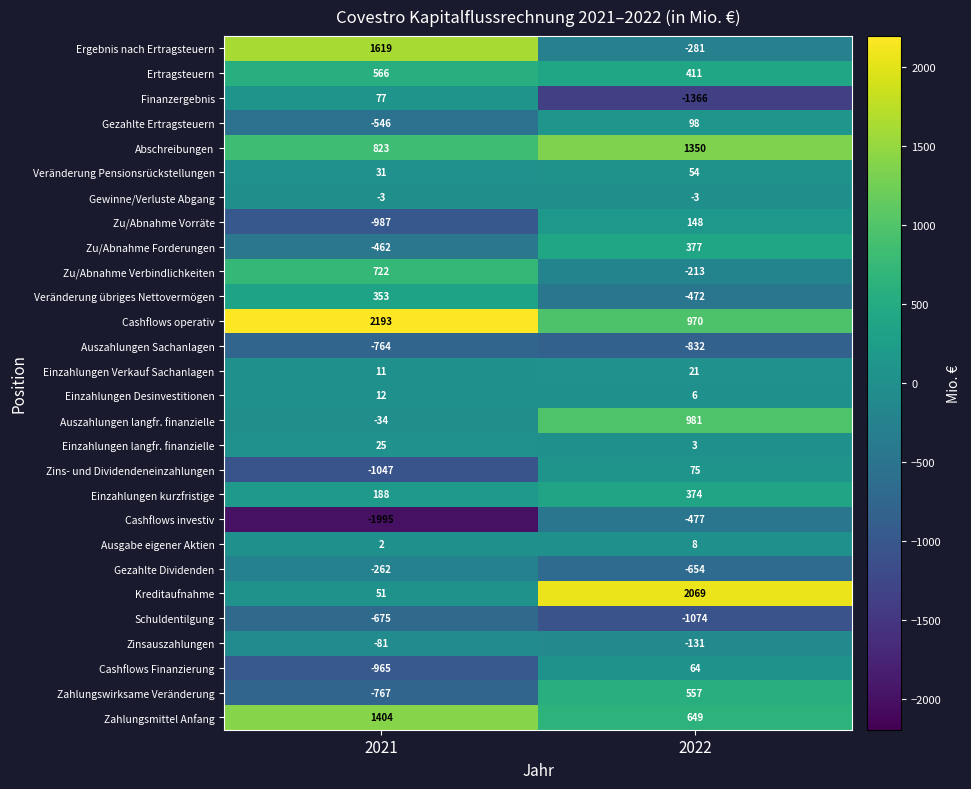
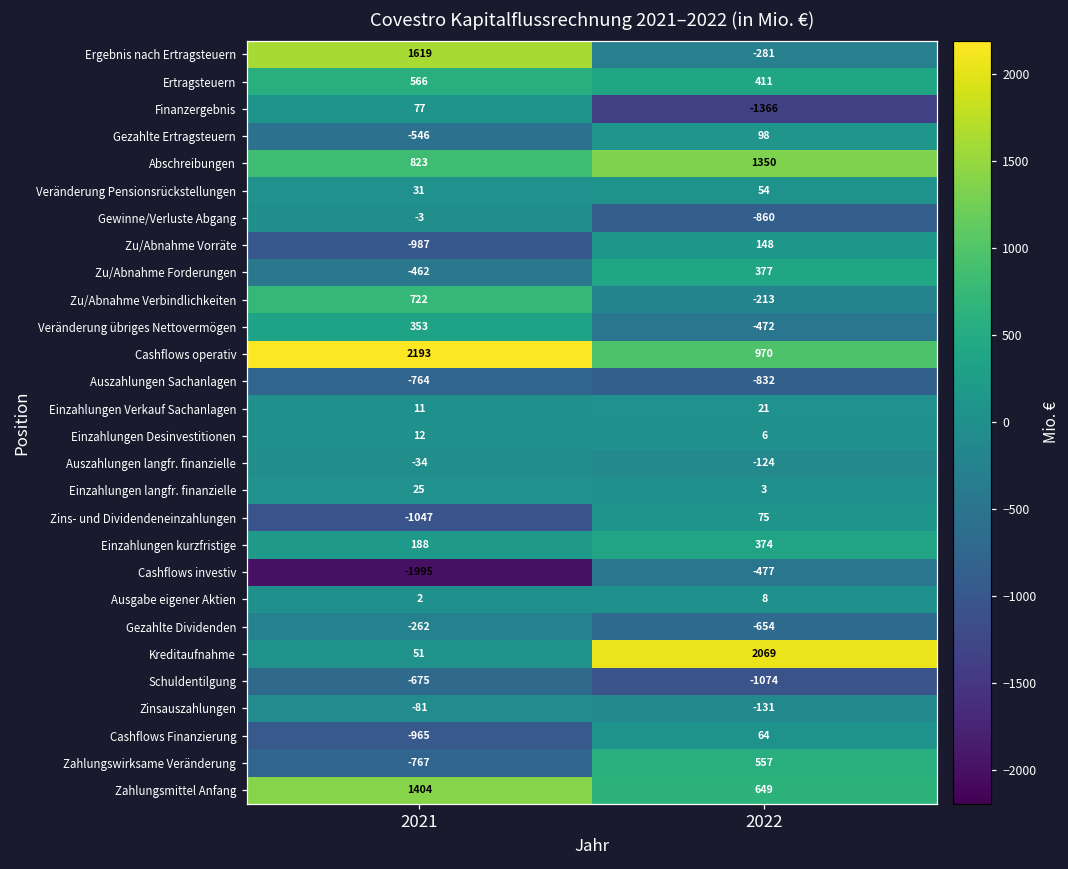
Gewinne/Verluste Abgang, 2022: -3 -> -860
Auszahlungen langfr. finanzielle, 2022: 981 -> -124
